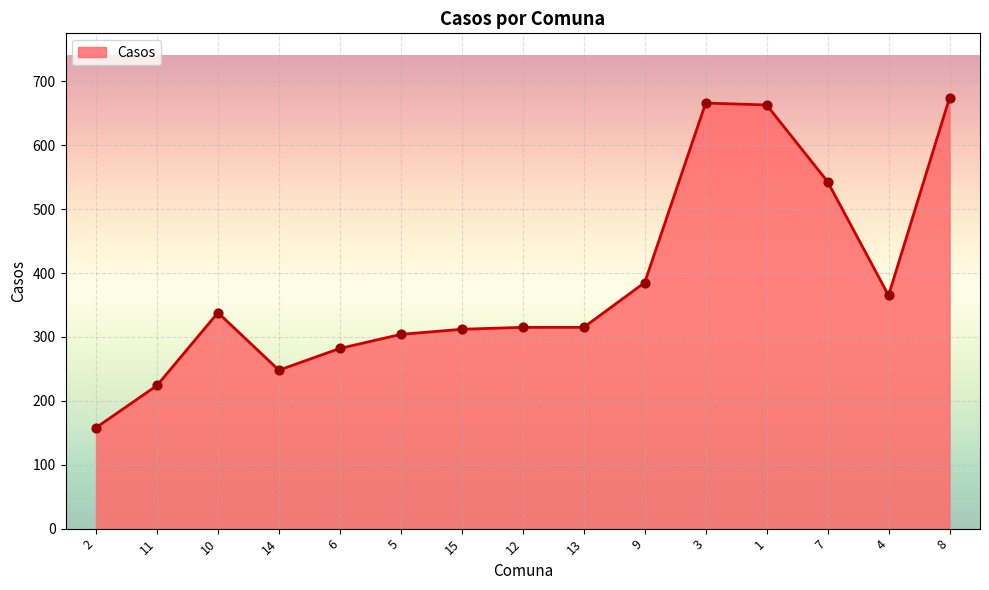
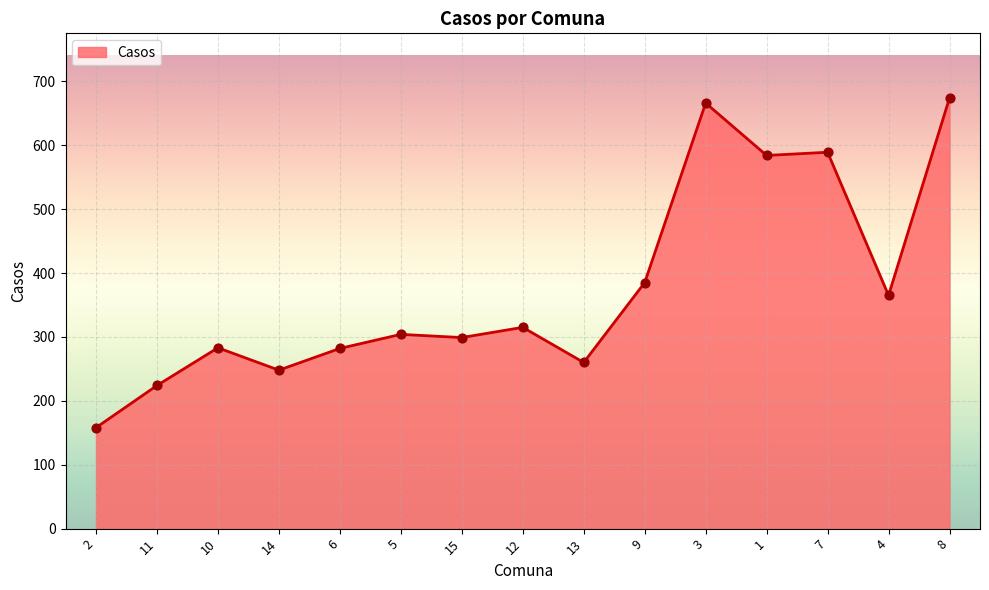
10: 340 -> 280
15: 310 -> 300
13: 320 -> 260
1: 660 -> 580
7: 540 -> 590
